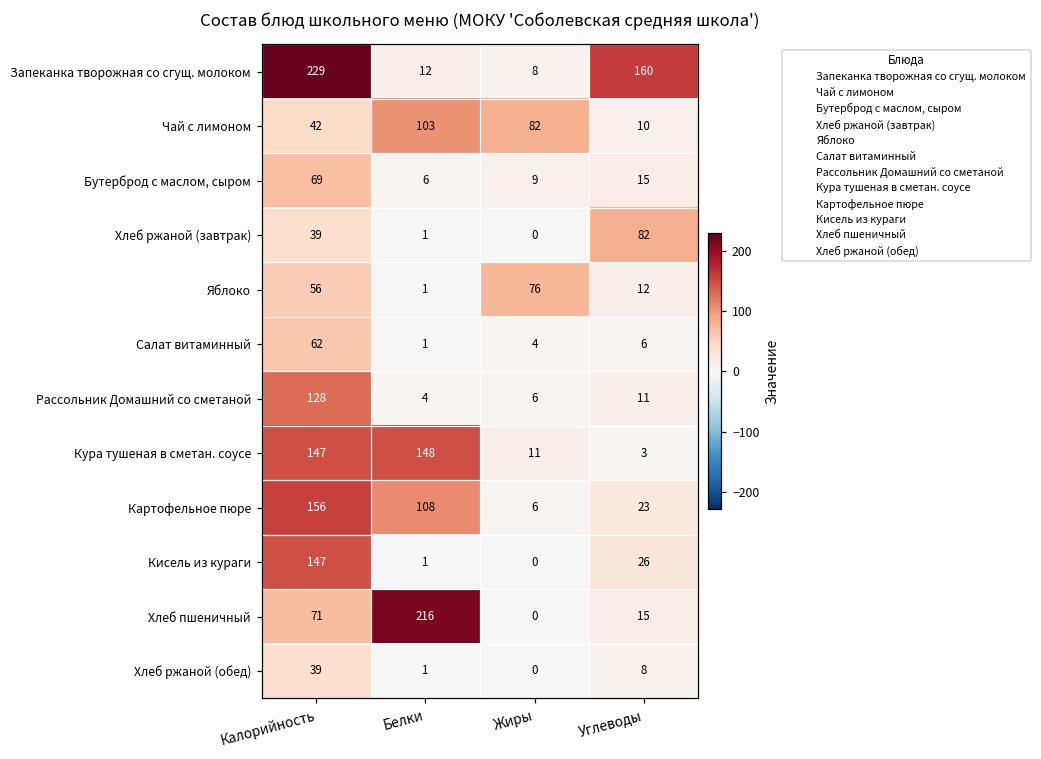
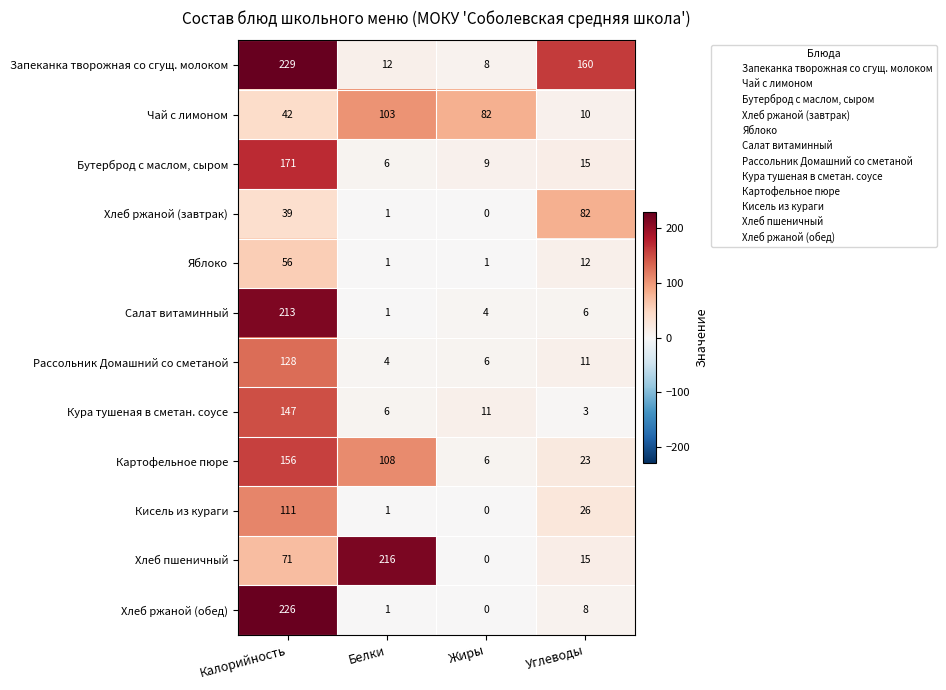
Бутерброд с маслом, сыром, Калорийность: 69 -> 171
Яблоко, Жиры: 76 -> 1
Салат витаминный, Калорийность: 62 -> 213
Кура тушеная в сметан. соусе, Белки: 148 -> 6
Кисель из кураги, Калорийность: 147 -> 111
Хлеб ржаной (обед), Калорийность: 39 -> 226
